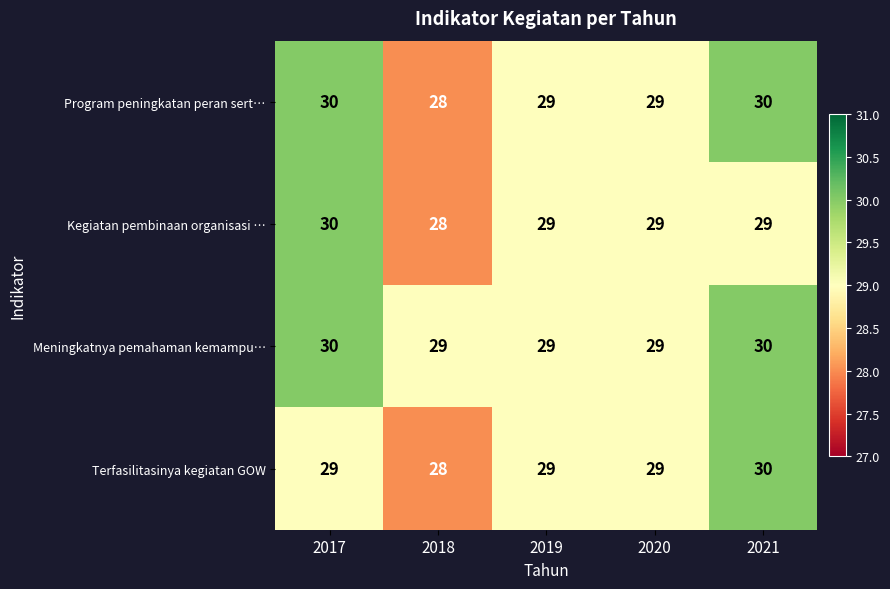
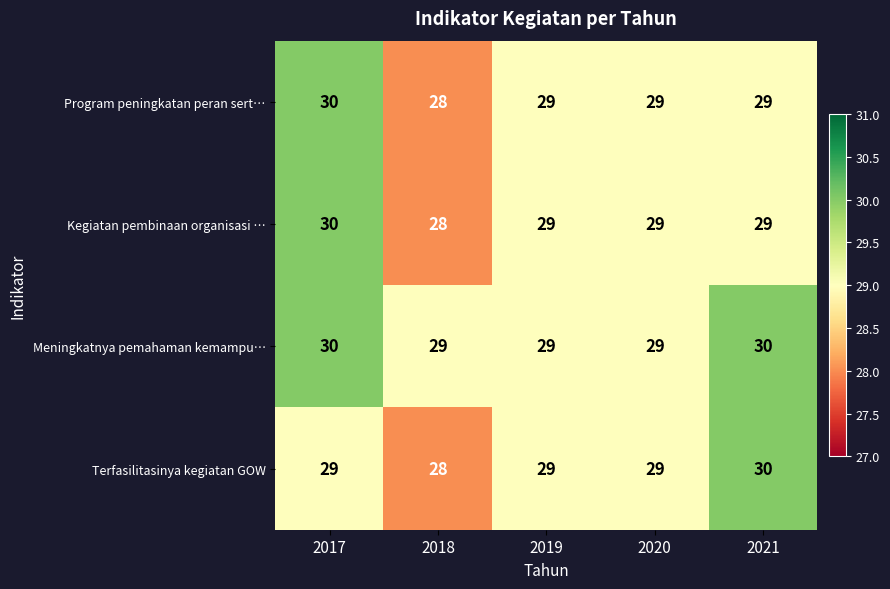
Program peningkatan peran sert…, 2021: 30 -> 29
